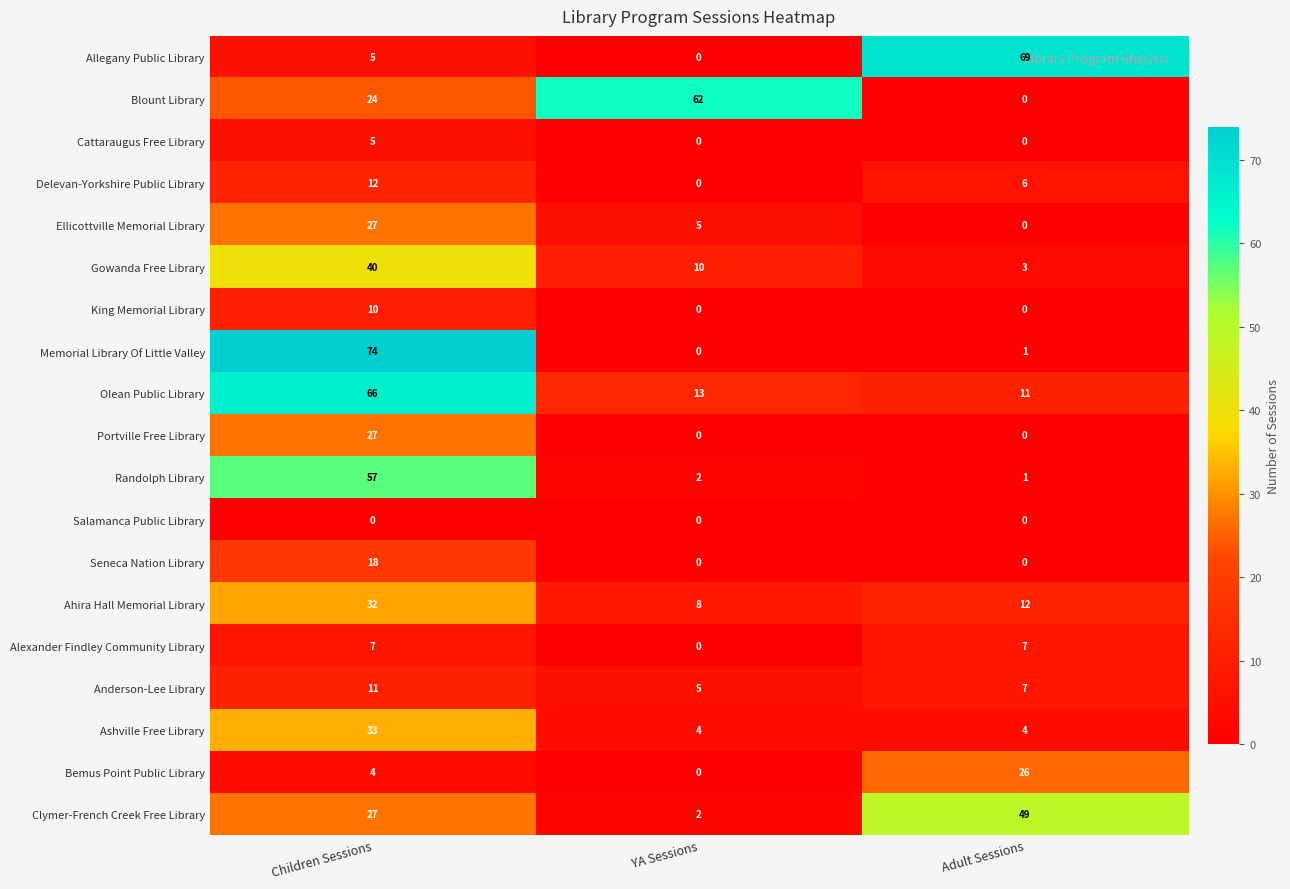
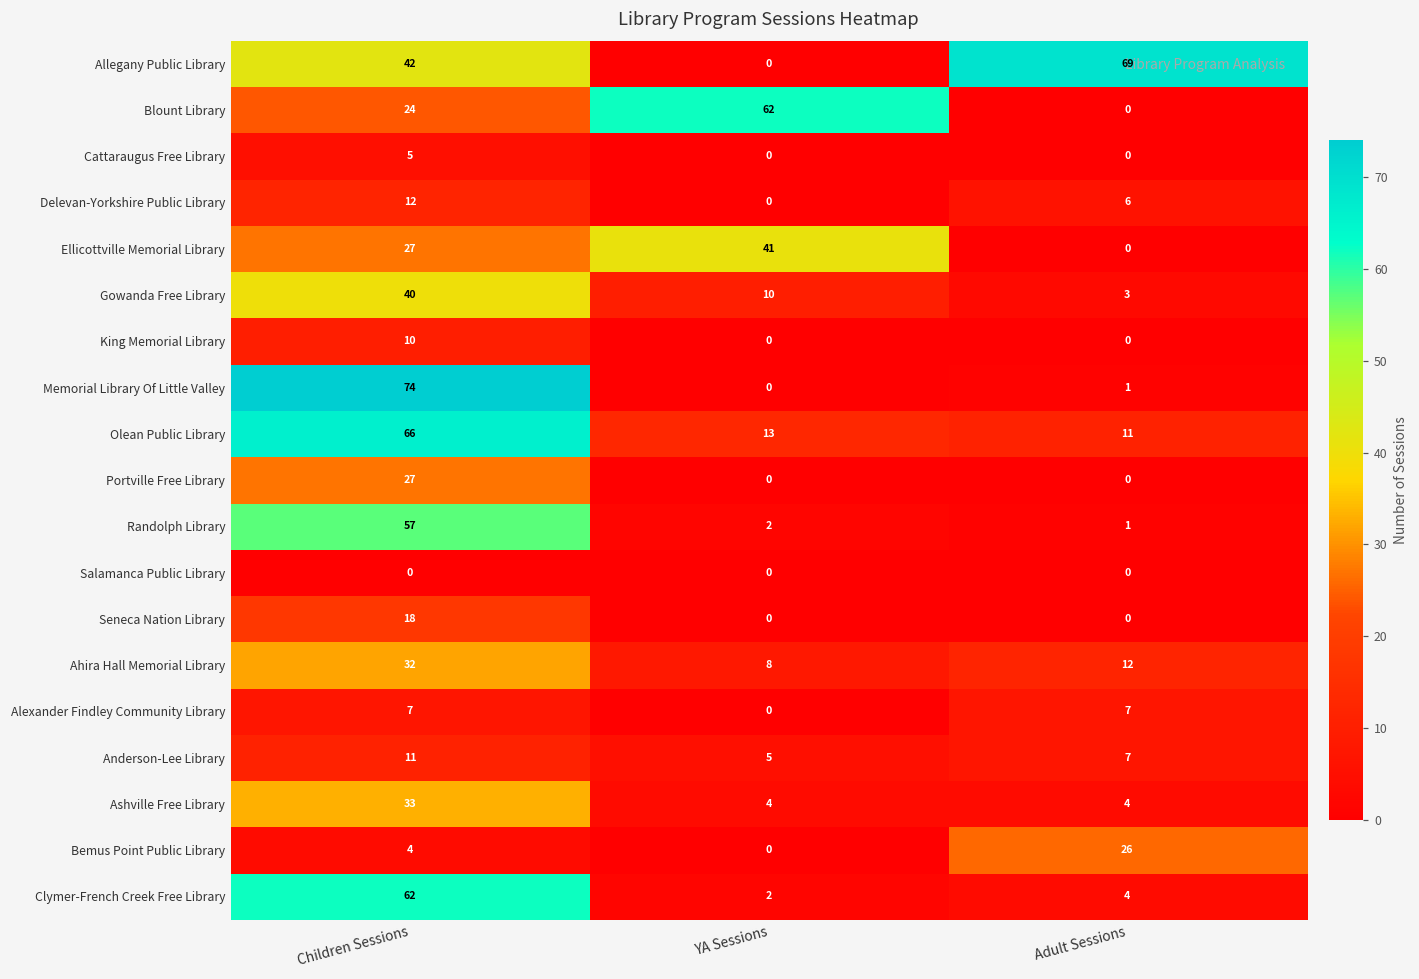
Allegany Public Library, Children Sessions: 5 -> 42
Ellicottville Memorial Library, YA Sessions: 5 -> 41
Clymer-French Creek Free Library, Children Sessions: 27 -> 62
Clymer-French Creek Free Library, Adult Sessions: 49 -> 4
